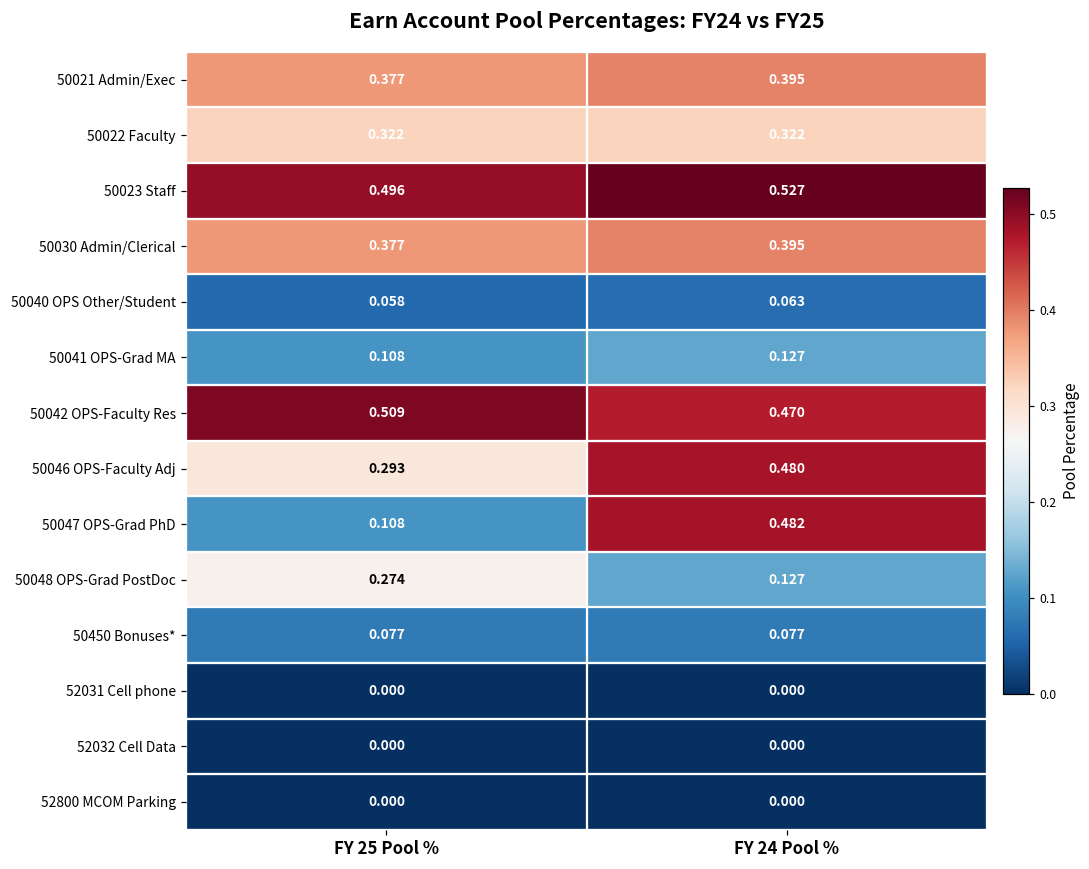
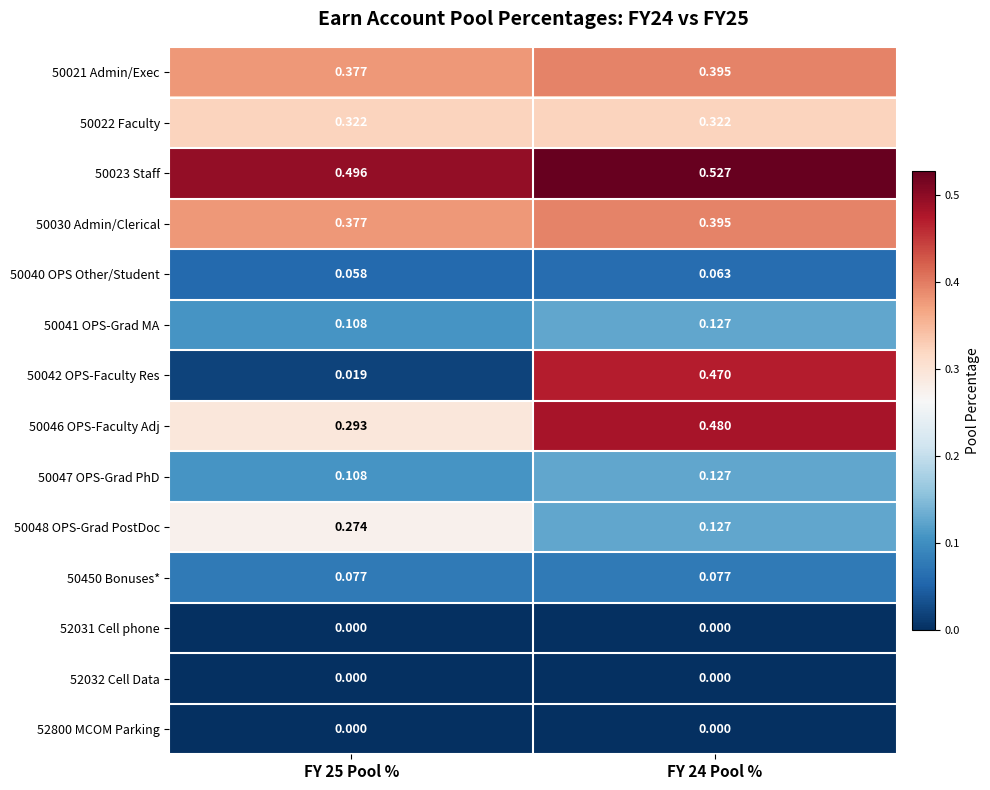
50042 OPS-Faculty Res, FY 25 Pool %: 0.509 -> 0.019
50047 OPS-Grad PhD, FY 24 Pool %: 0.482 -> 0.127
